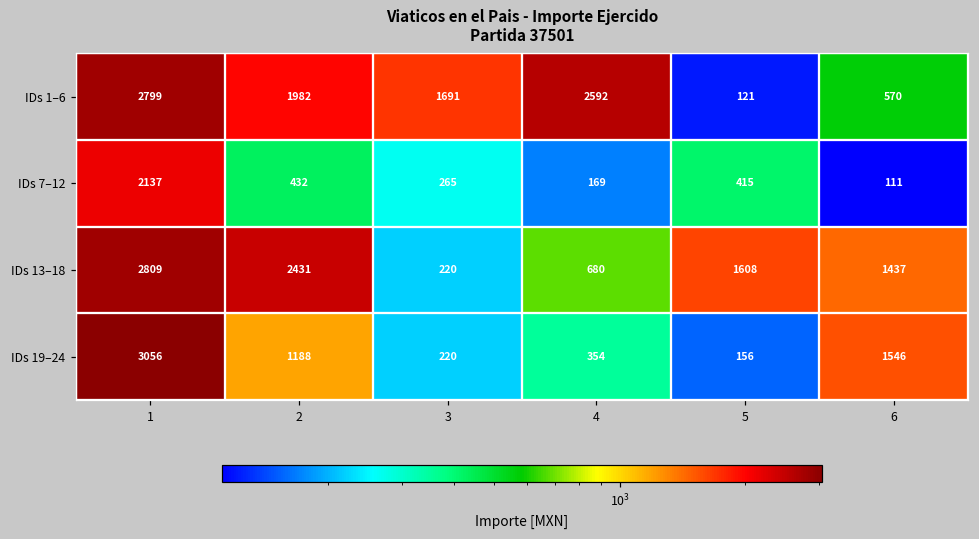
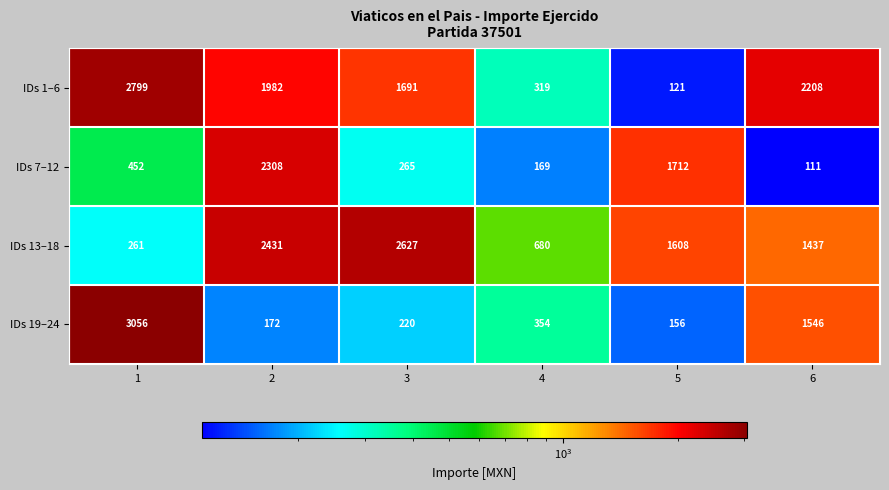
IDs 1–6, 4: 2592 -> 319
IDs 1–6, 6: 570 -> 2208
IDs 7–12, 1: 2137 -> 452
IDs 7–12, 2: 432 -> 2308
IDs 7–12, 5: 415 -> 1712
IDs 13–18, 1: 2809 -> 261
IDs 13–18, 3: 220 -> 2627
IDs 19–24, 2: 1188 -> 172
